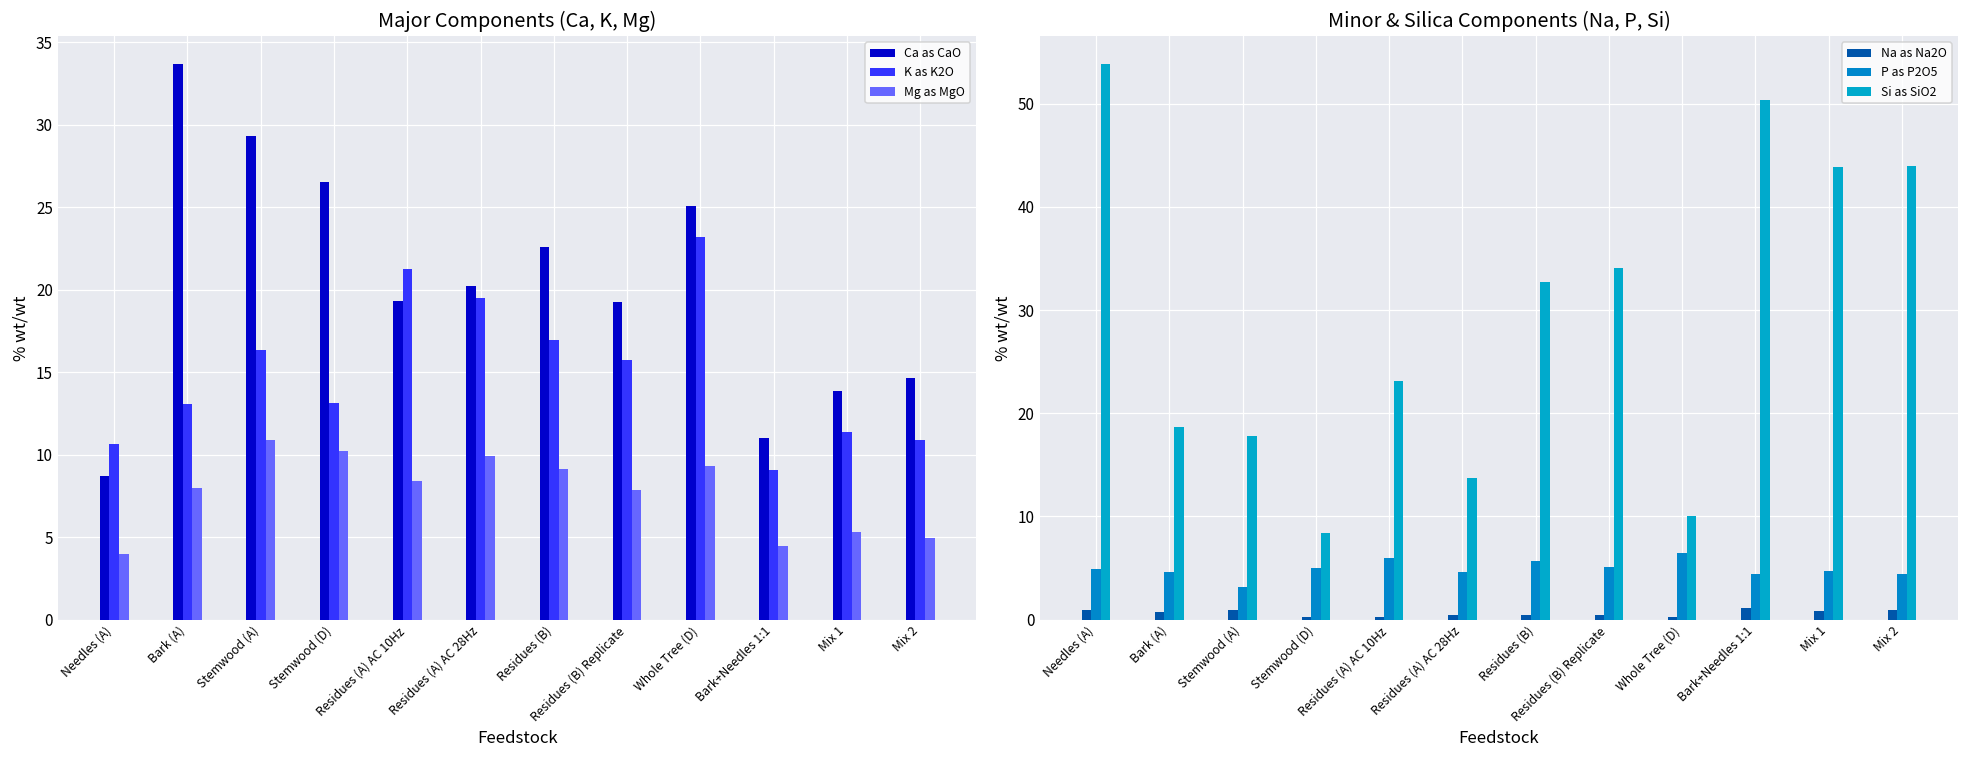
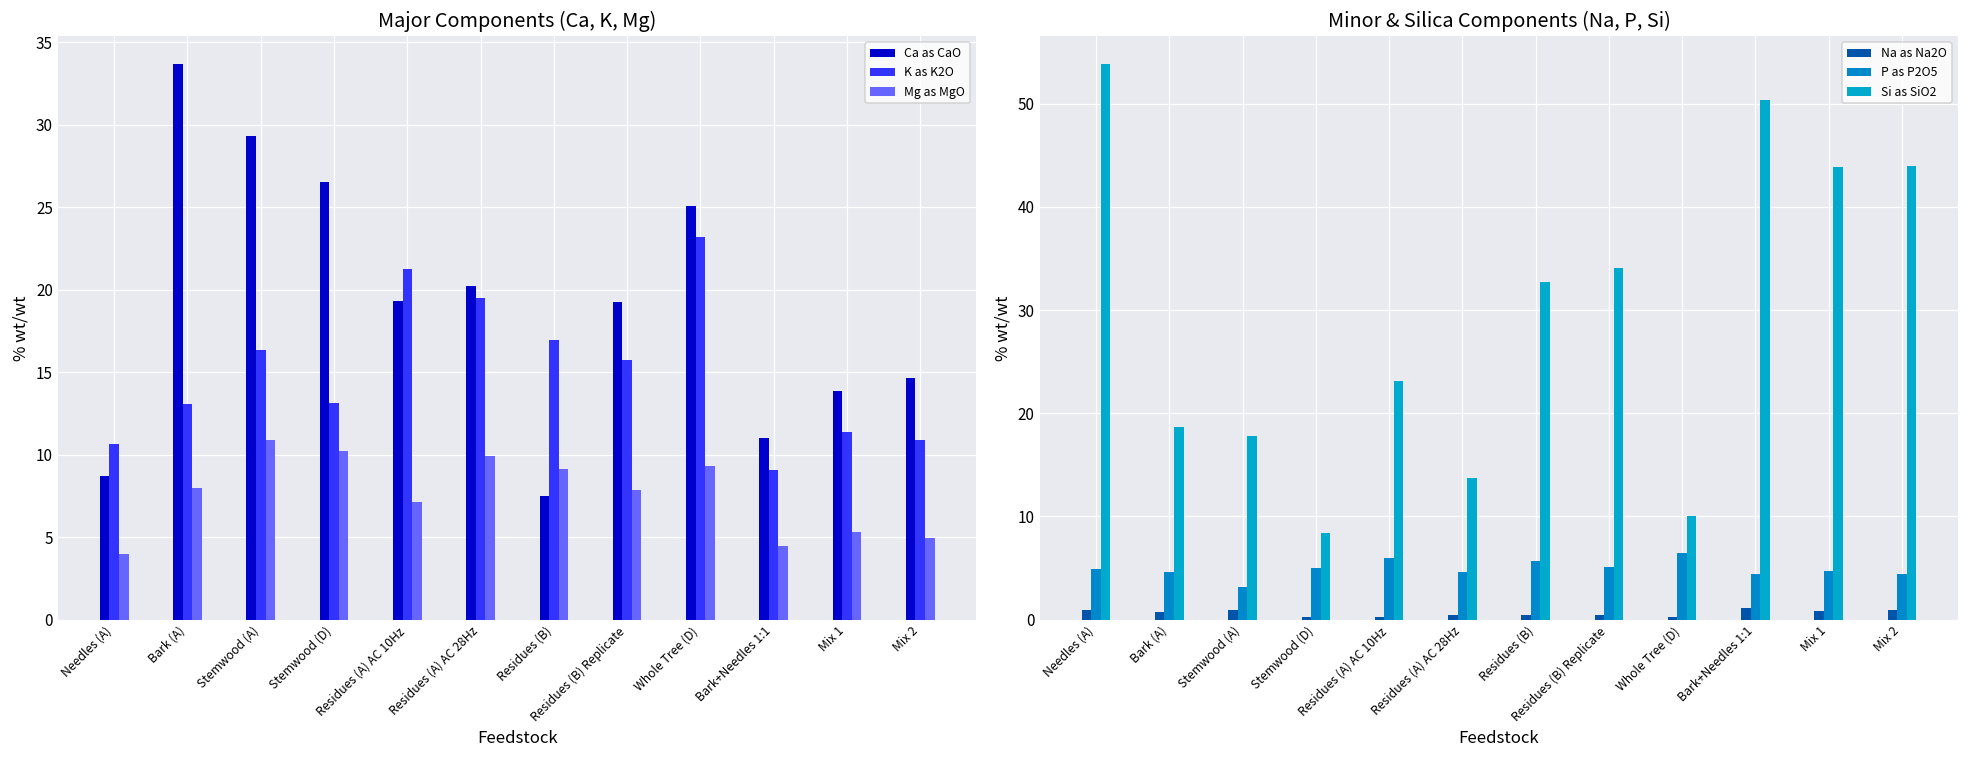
Major Components (Ca, K, Mg), Mg as MgO, Residues (A) AC 10Hz: 8.4 -> 7.1
Major Components (Ca, K, Mg), Ca as CaO, Residues (B): 22.6 -> 7.5
